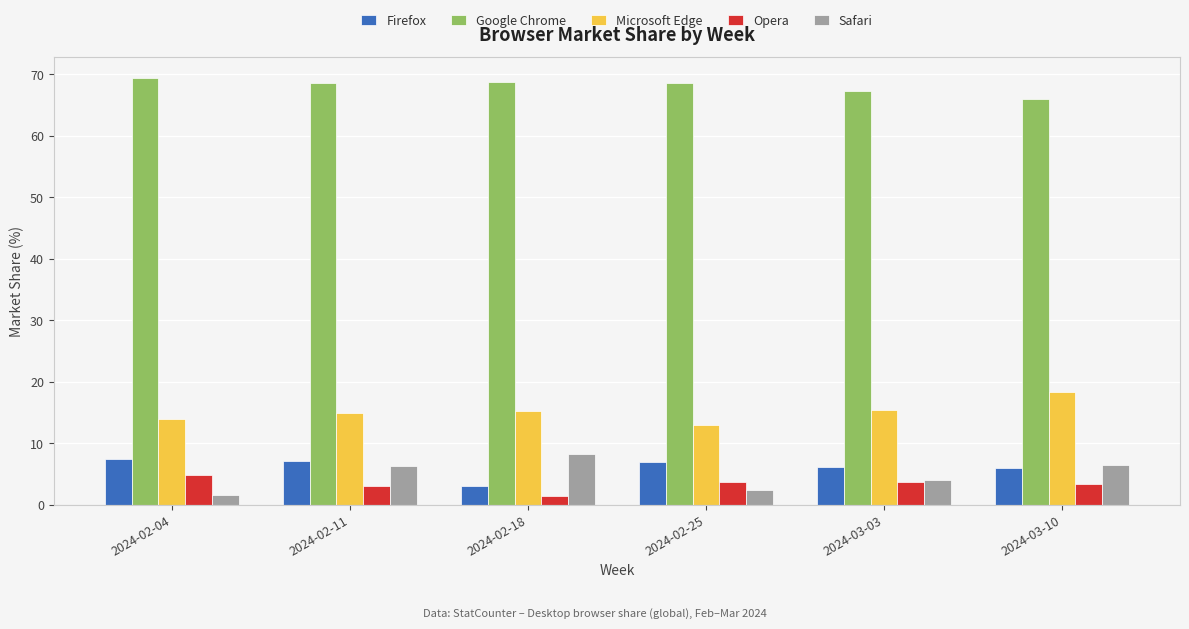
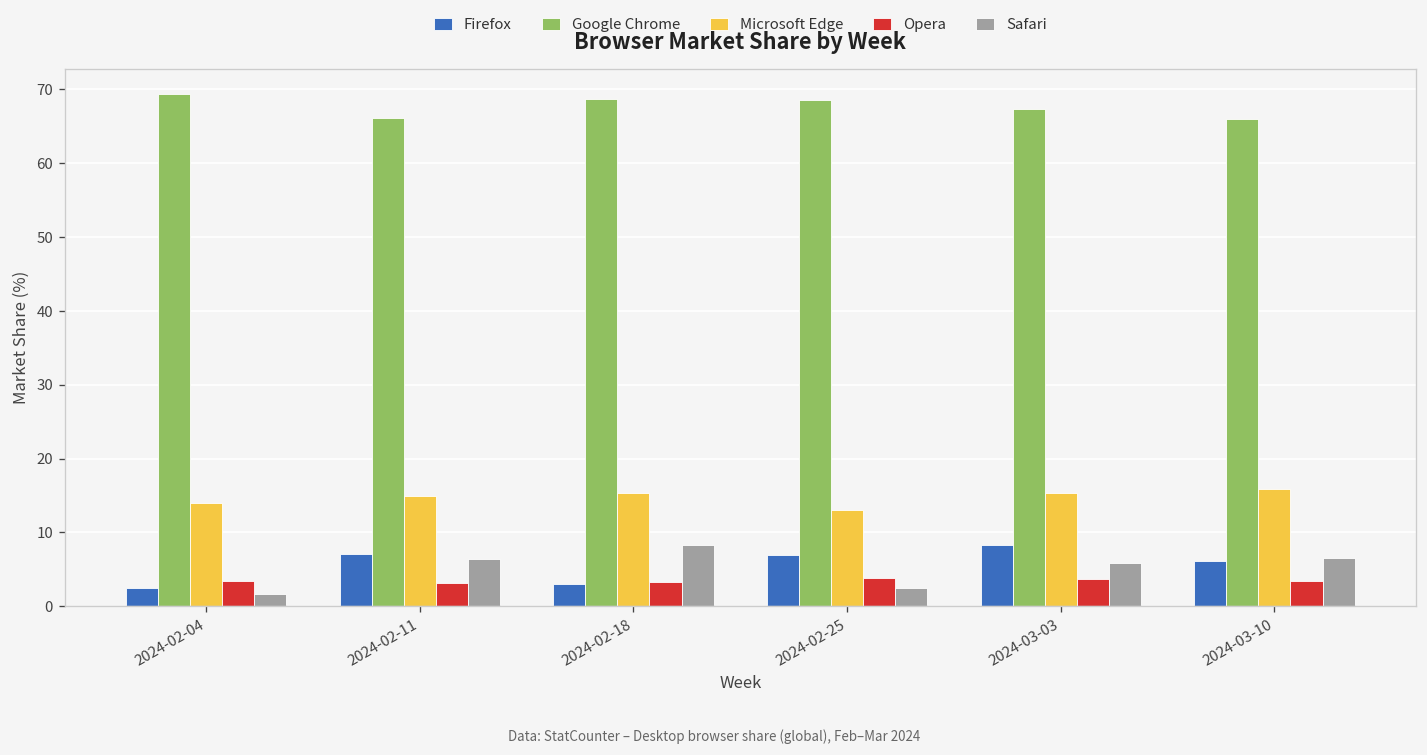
Firefox, 2024-02-04: 7 -> 2
Opera, 2024-02-04: 5 -> 3
Google Chrome, 2024-02-11: 69 -> 66
Opera, 2024-02-18: 1 -> 3
Firefox, 2024-03-03: 6 -> 8
Safari, 2024-03-03: 4 -> 6
Microsoft Edge, 2024-03-10: 18 -> 16
